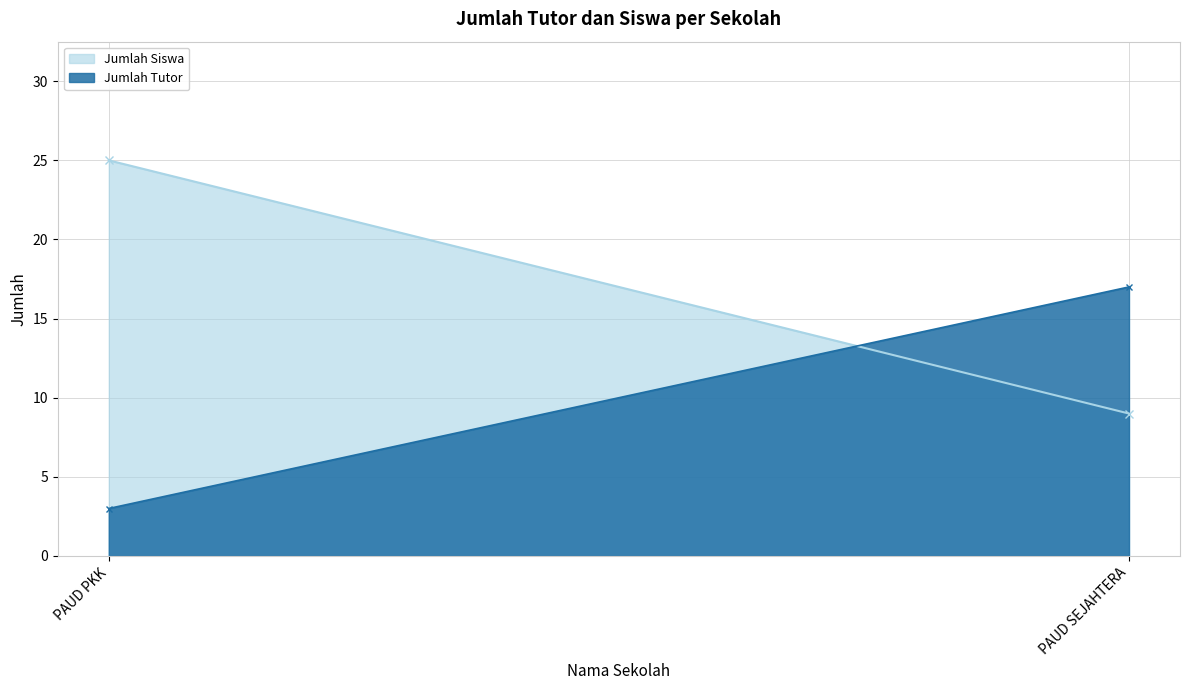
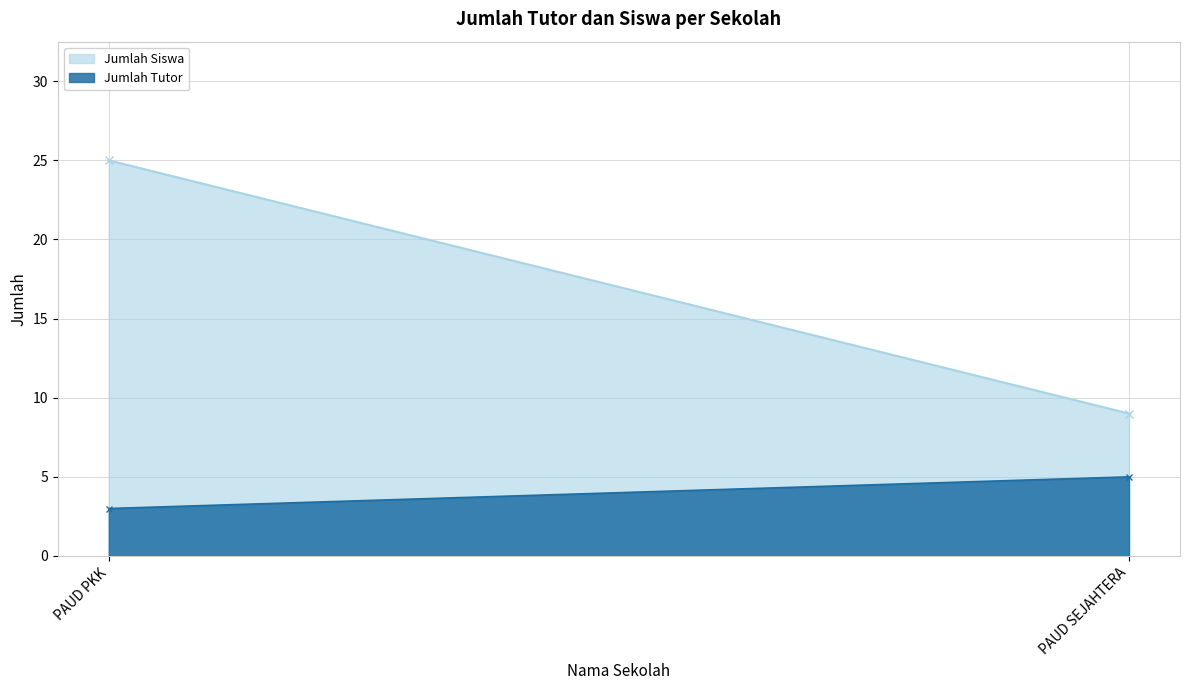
Jumlah Tutor, PAUD SEJAHTERA: 17 -> 5
